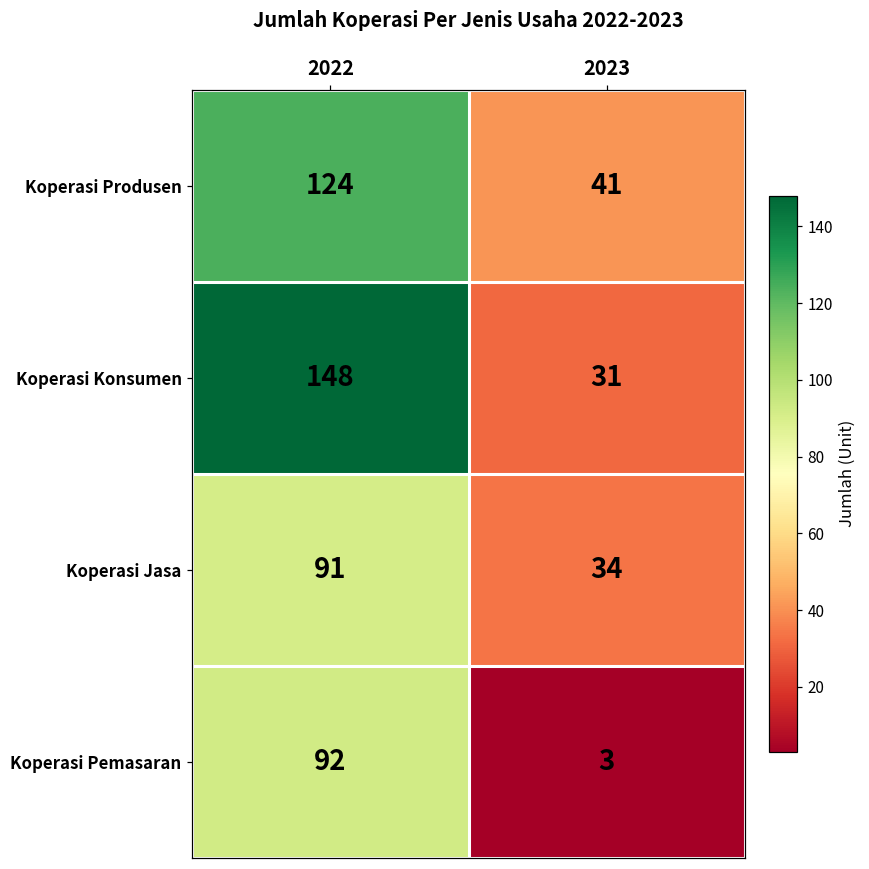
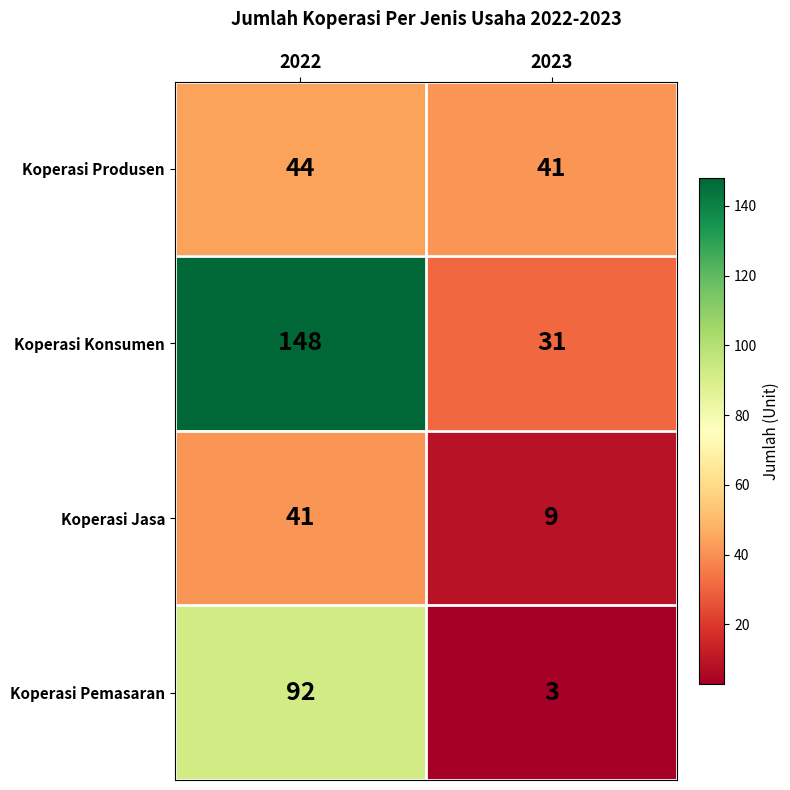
Koperasi Produsen, 2022: 124 -> 44
Koperasi Jasa, 2022: 91 -> 41
Koperasi Jasa, 2023: 34 -> 9
